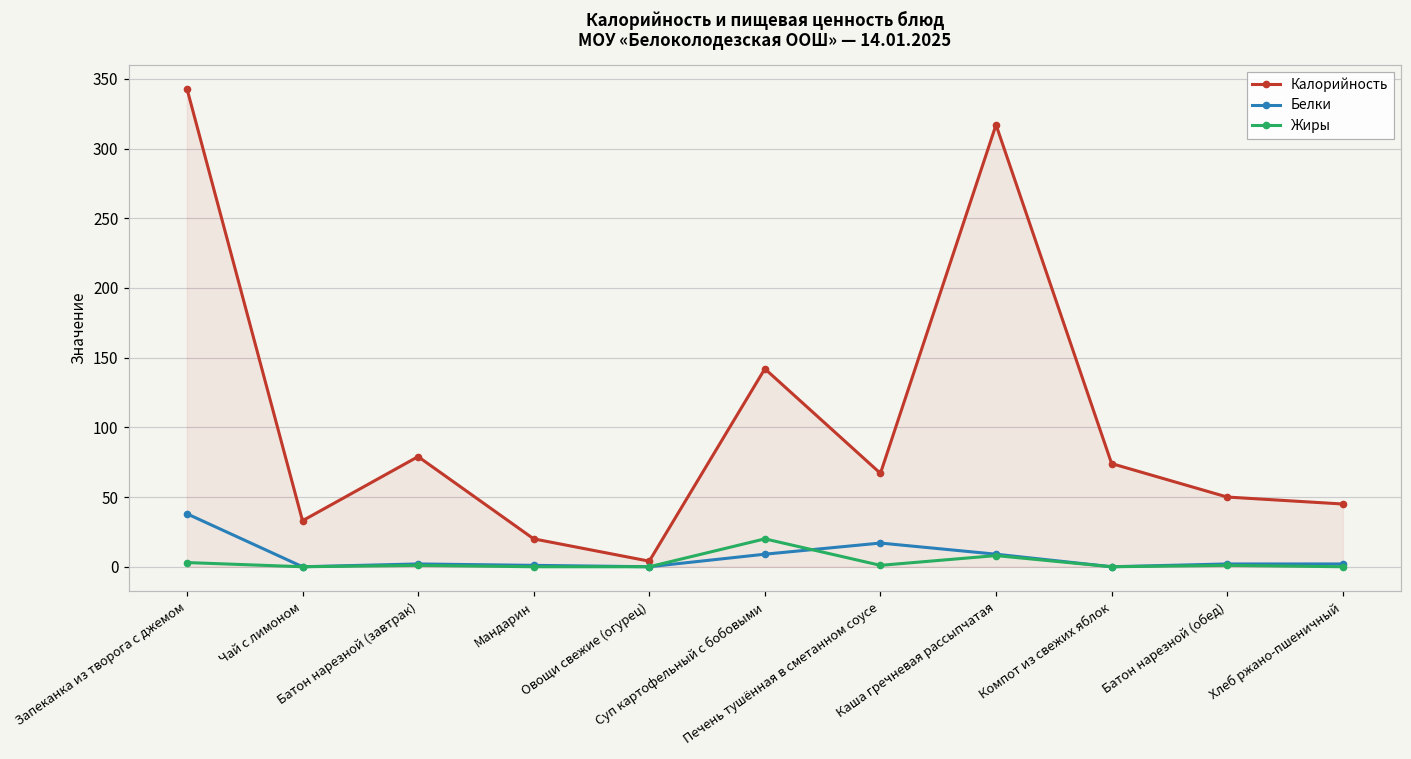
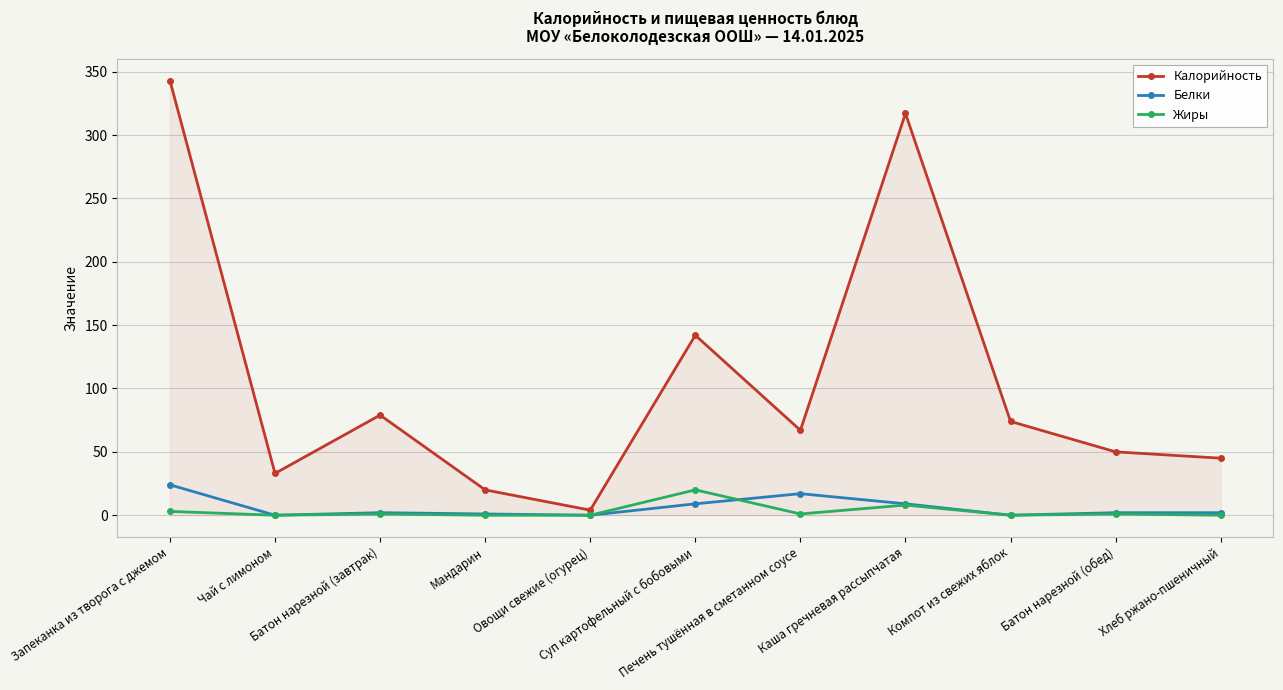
Белки, Запеканка из творога с джемом: 38 -> 24
